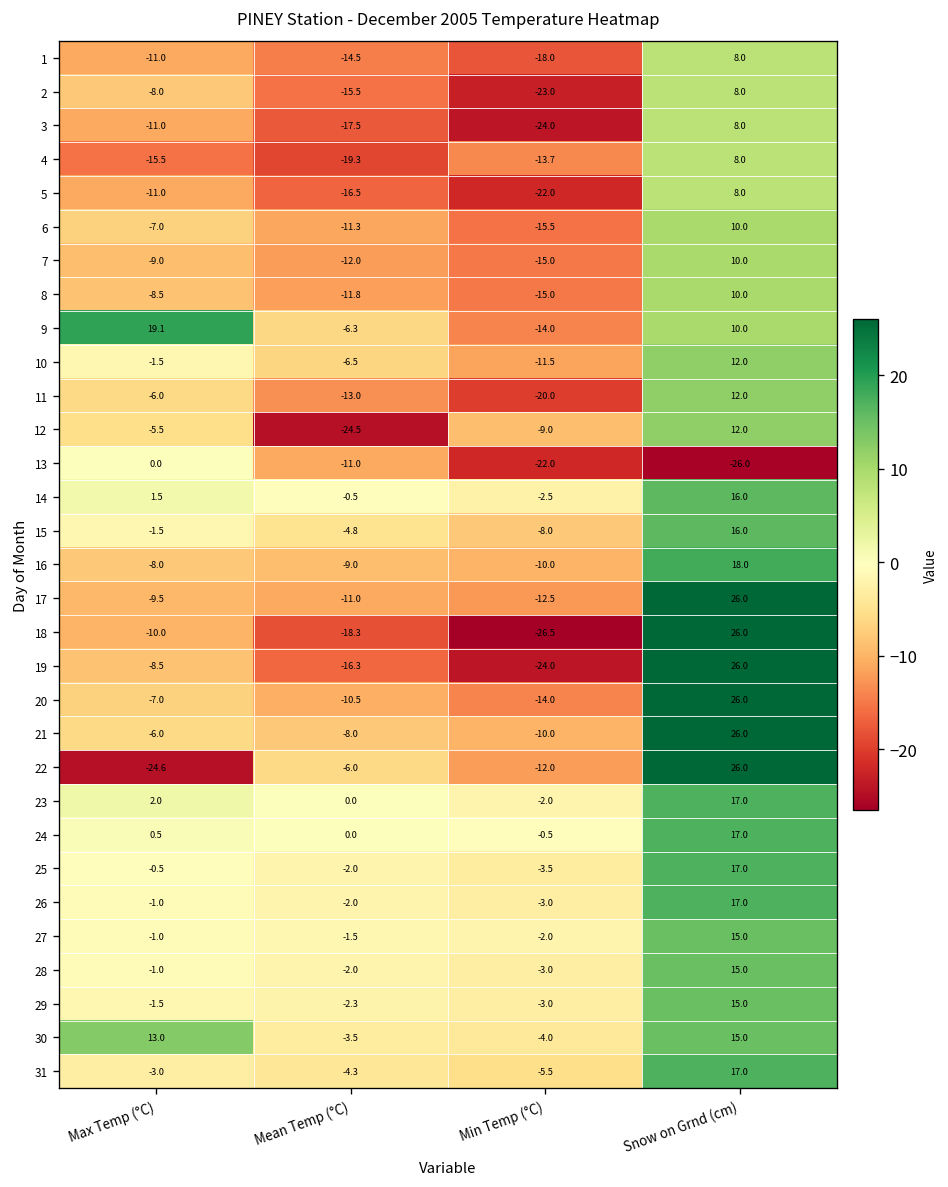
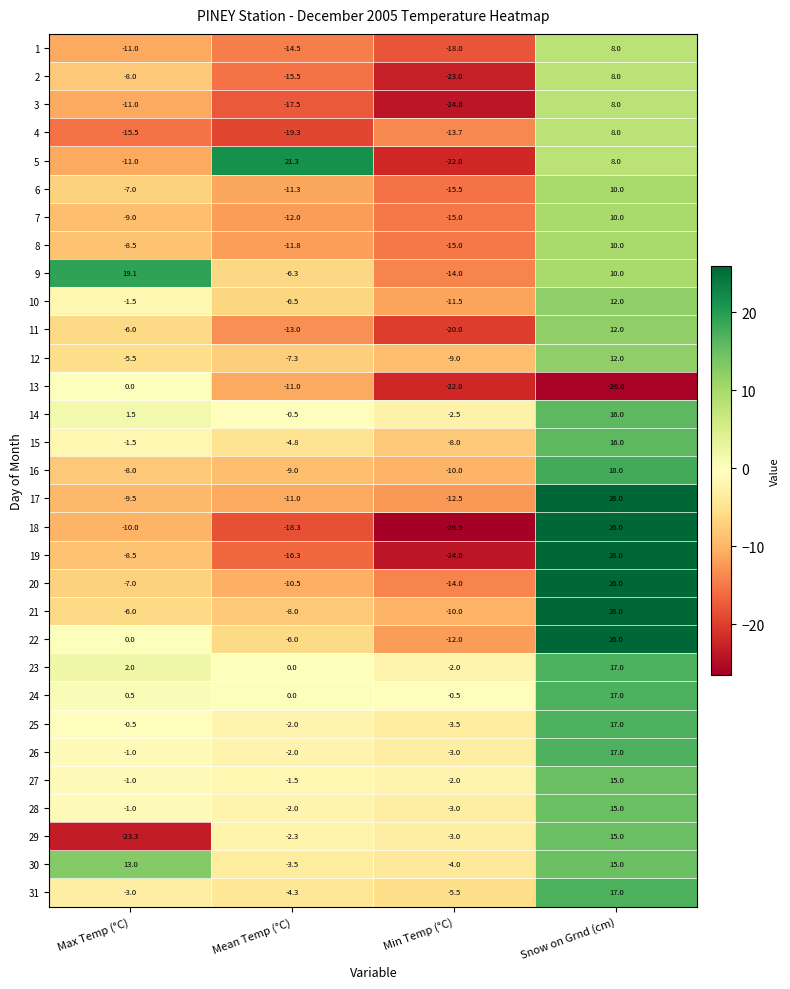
5, Mean Temp (°C): -16.5 -> 21.3
12, Mean Temp (°C): -24.5 -> -7.3
22, Max Temp (°C): -24.6 -> 0.0
29, Max Temp (°C): -1.5 -> -23.3
